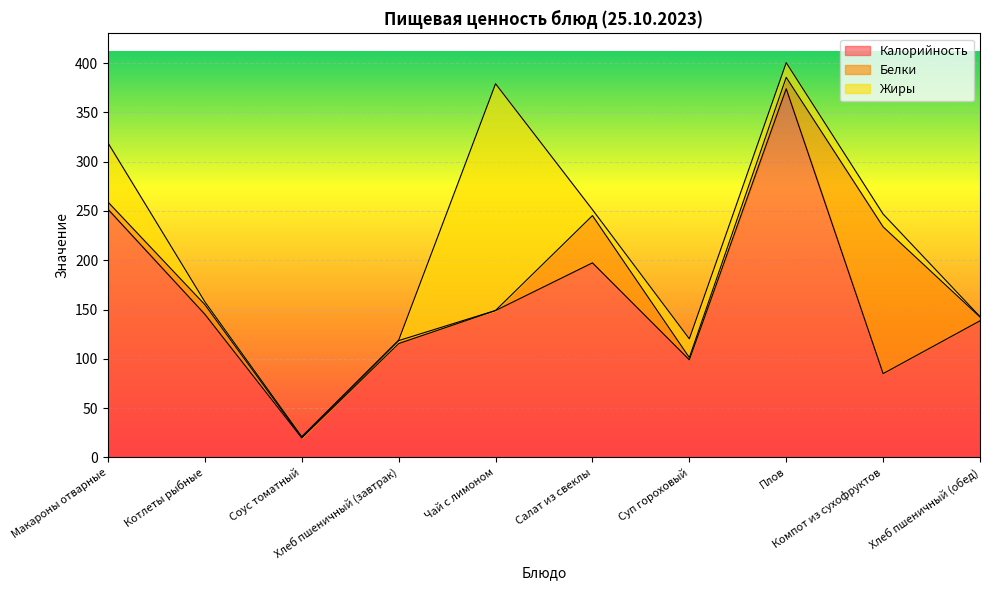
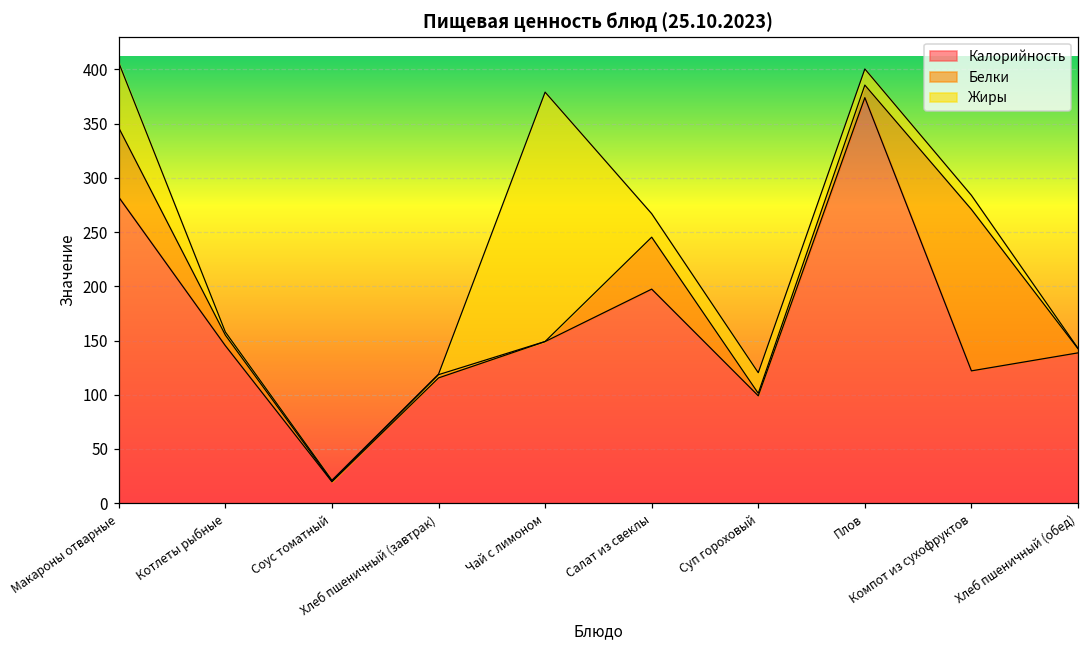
Калорийность, Макароны отварные: 250 -> 280
Белки, Макароны отварные: 10 -> 60
Жиры, Салат из свеклы: 10 -> 20
Калорийность, Компот из сухофруктов: 90 -> 120
